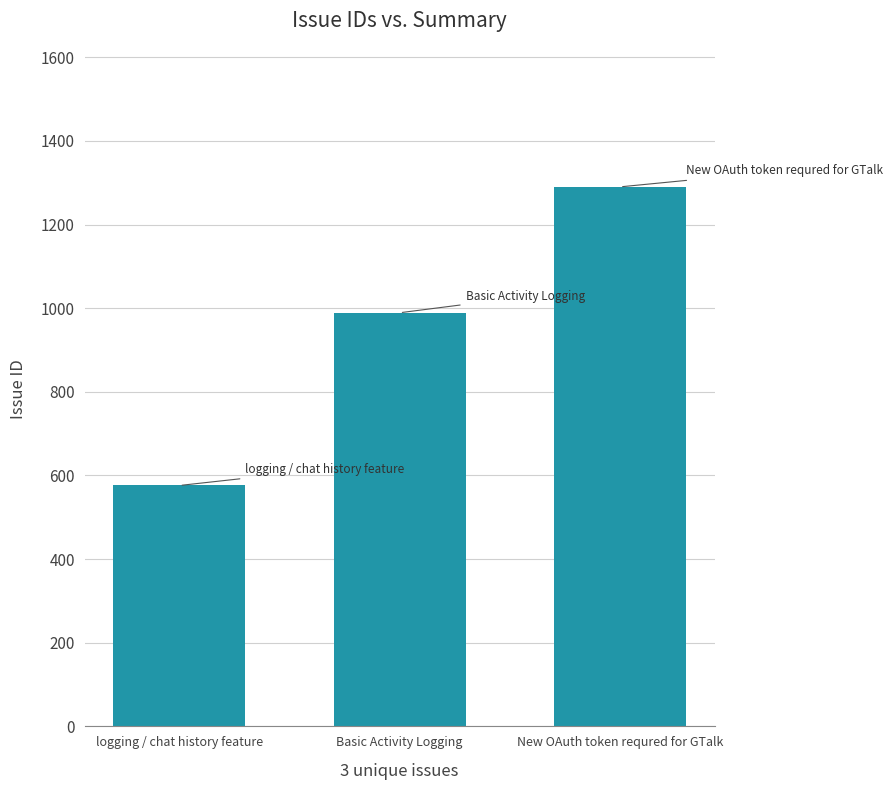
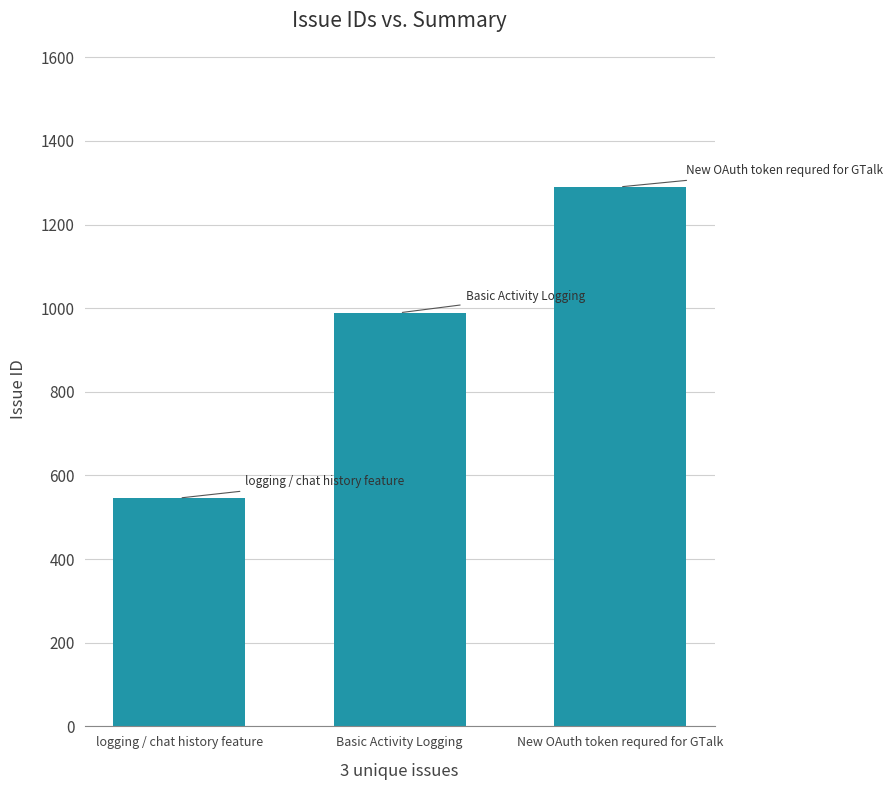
logging / chat history feature: 580 -> 550
